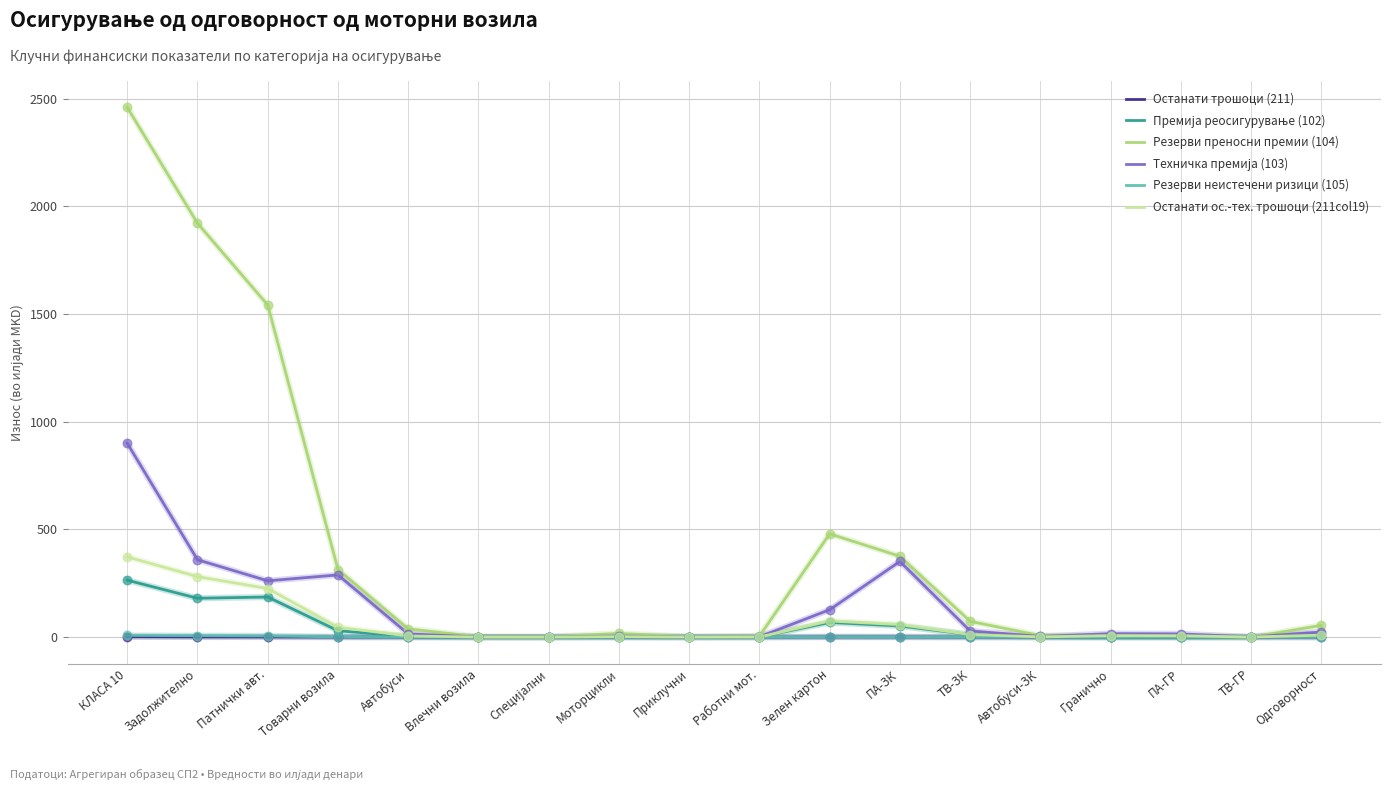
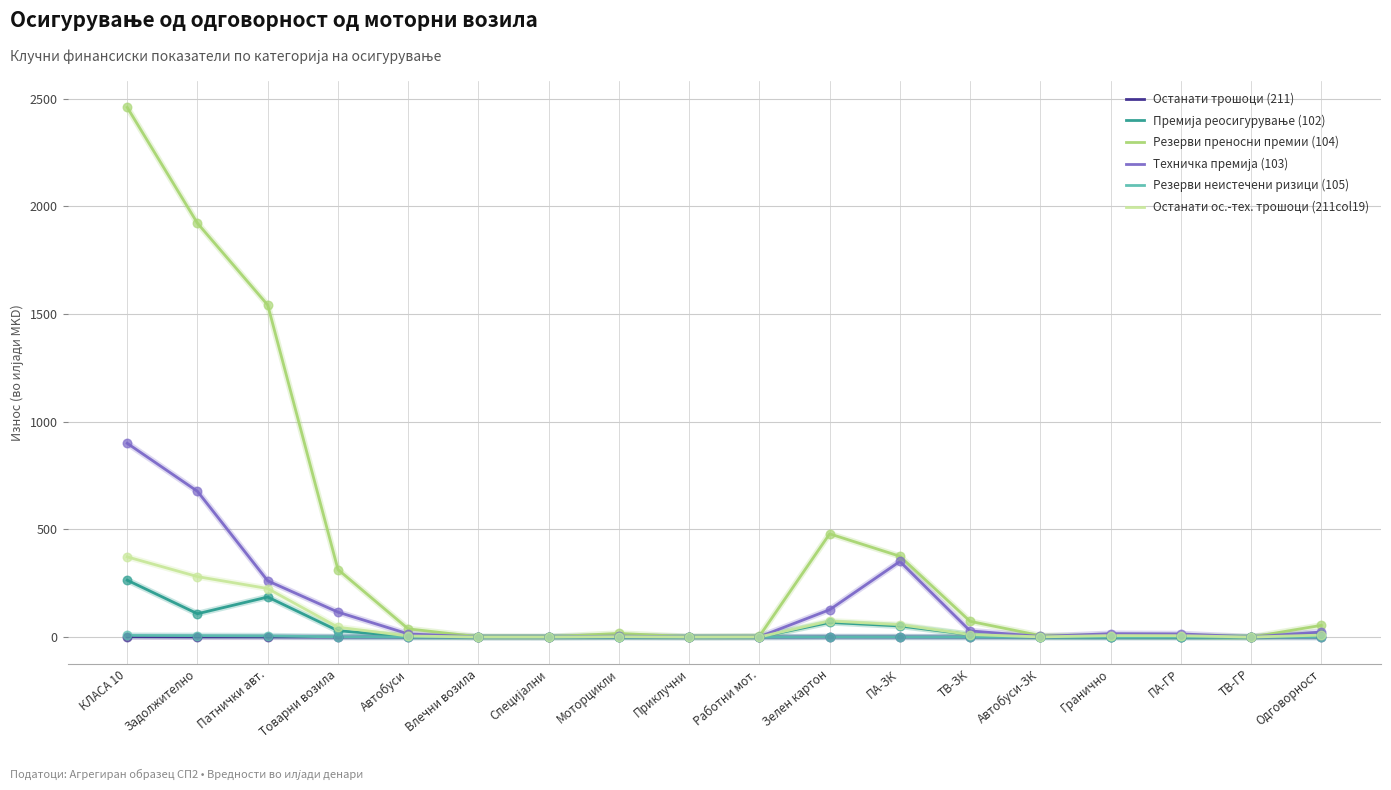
Премија реосигурување (102), Задолжително: 180 -> 110
Техничка премија (103), Задолжително: 360 -> 680
Техничка премија (103), Товарни возила: 290 -> 120
